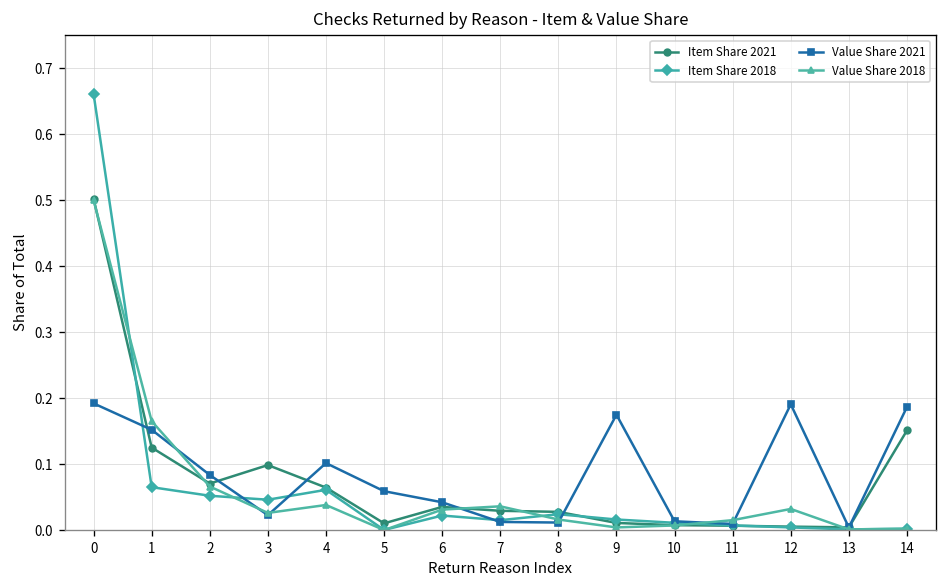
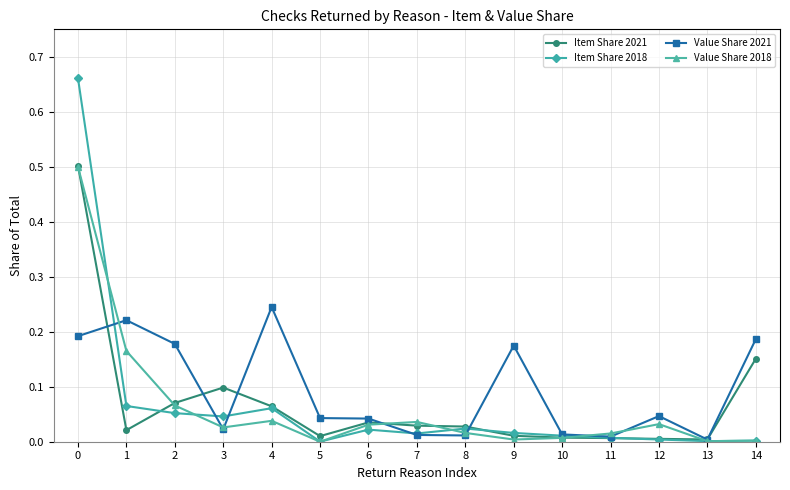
Item Share 2021, 1: 0.13 -> 0.02
Value Share 2021, 1: 0.15 -> 0.22
Value Share 2021, 2: 0.08 -> 0.18
Value Share 2021, 4: 0.10 -> 0.25
Value Share 2021, 5: 0.06 -> 0.04
Value Share 2021, 12: 0.19 -> 0.05
